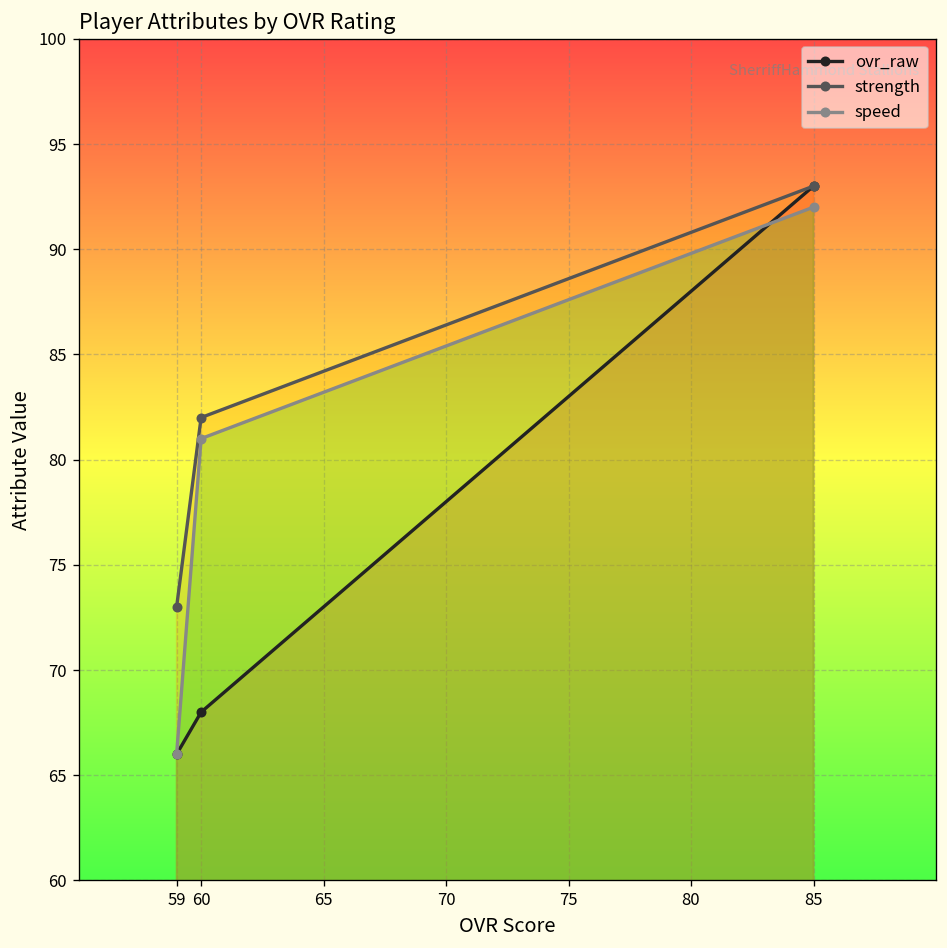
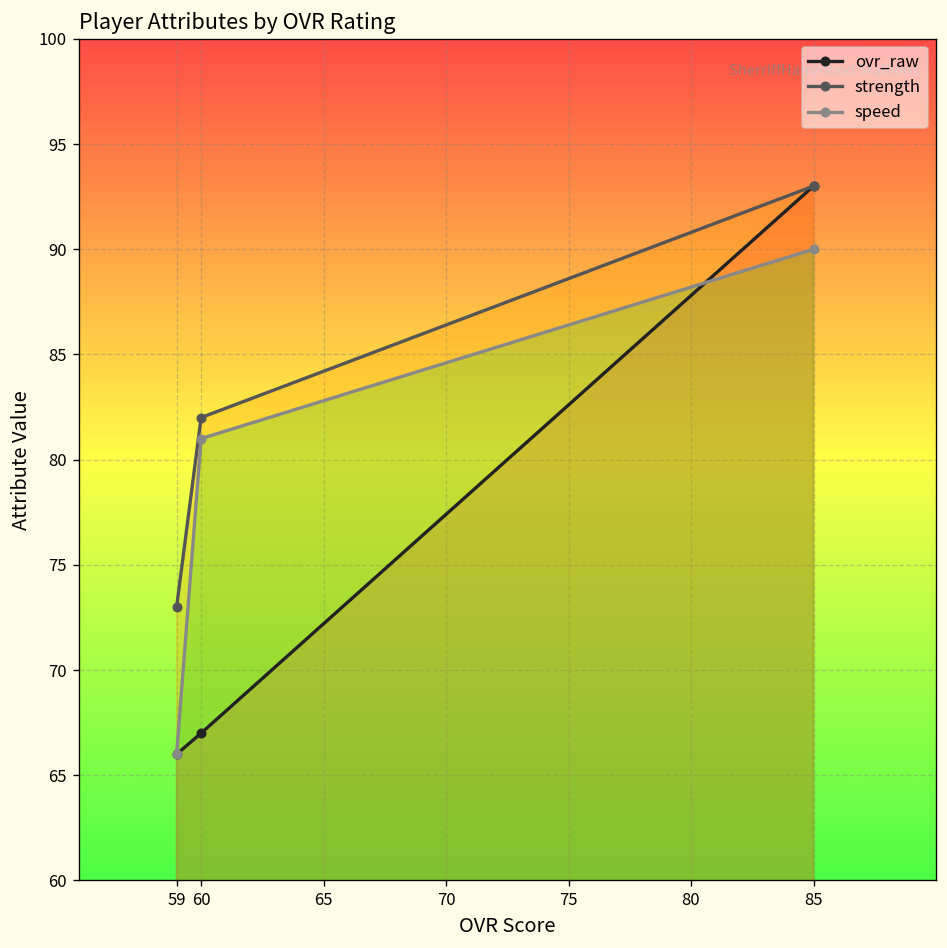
ovr_raw, 60: 68 -> 67
speed, 85: 92 -> 90
